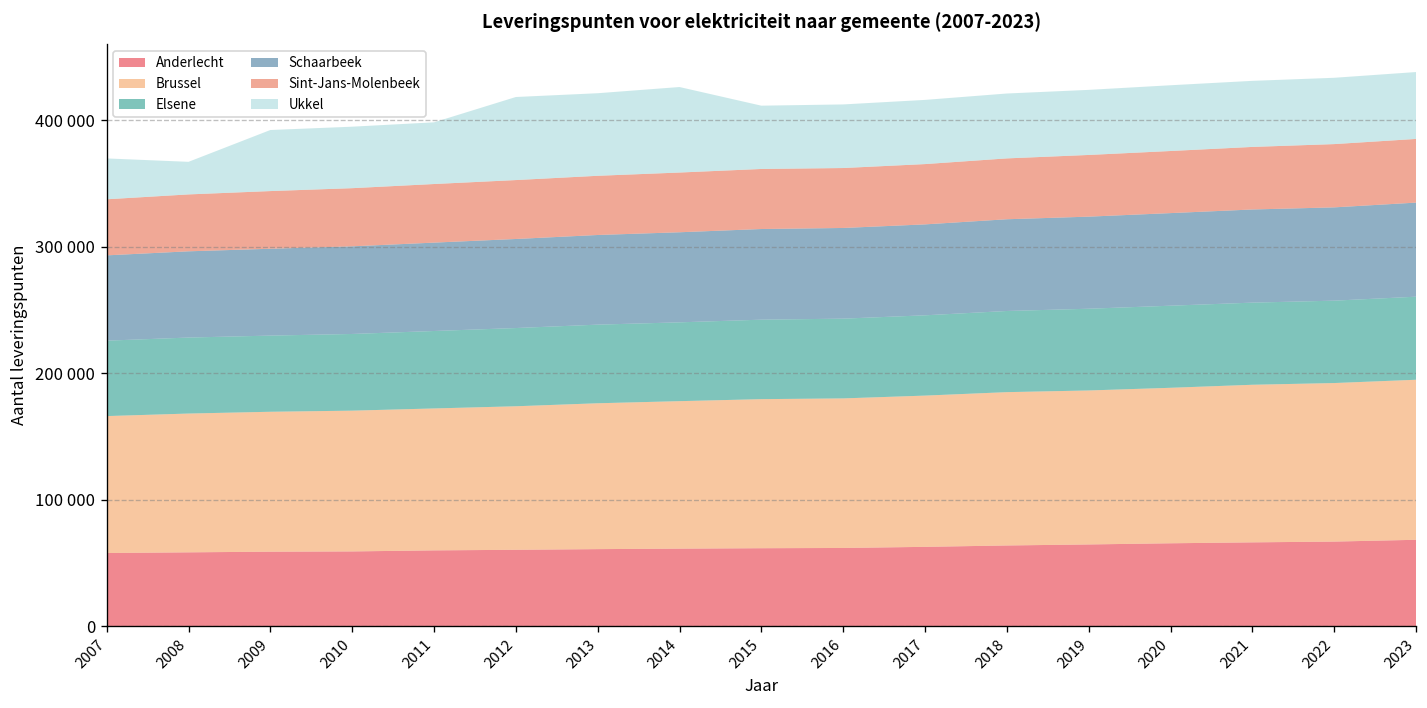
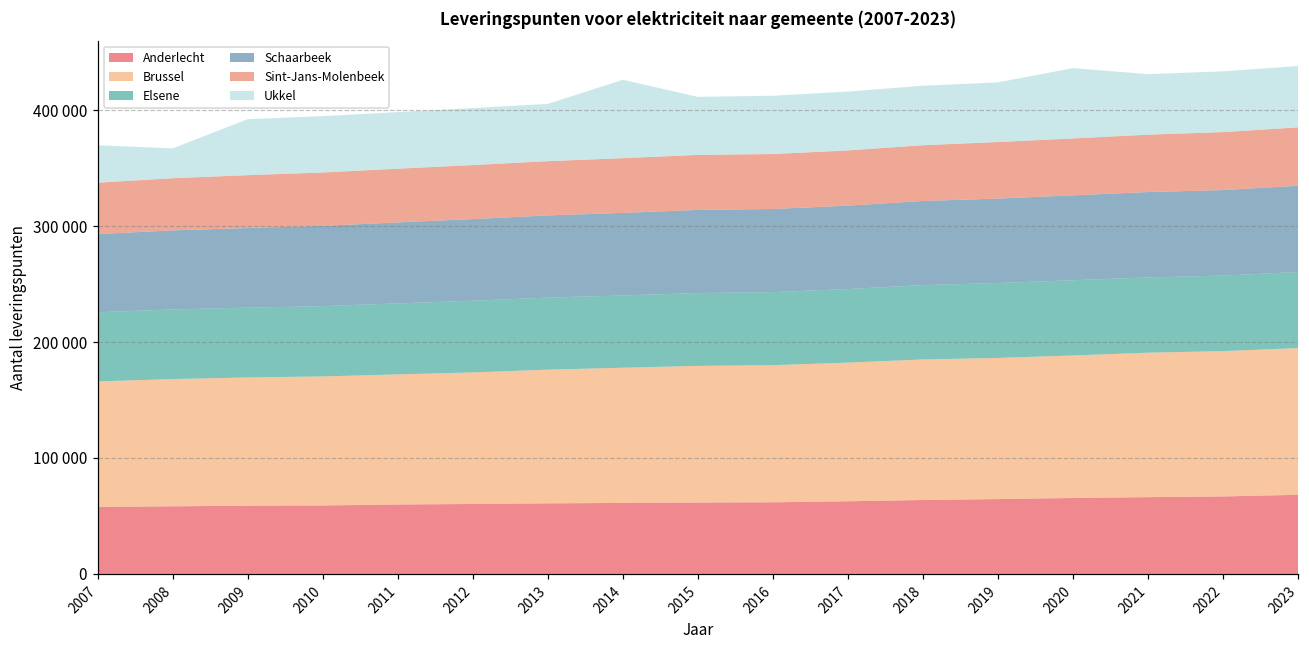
Ukkel, 2012: 66000 -> 49000
Ukkel, 2013: 65000 -> 49000
Ukkel, 2020: 52000 -> 61000
